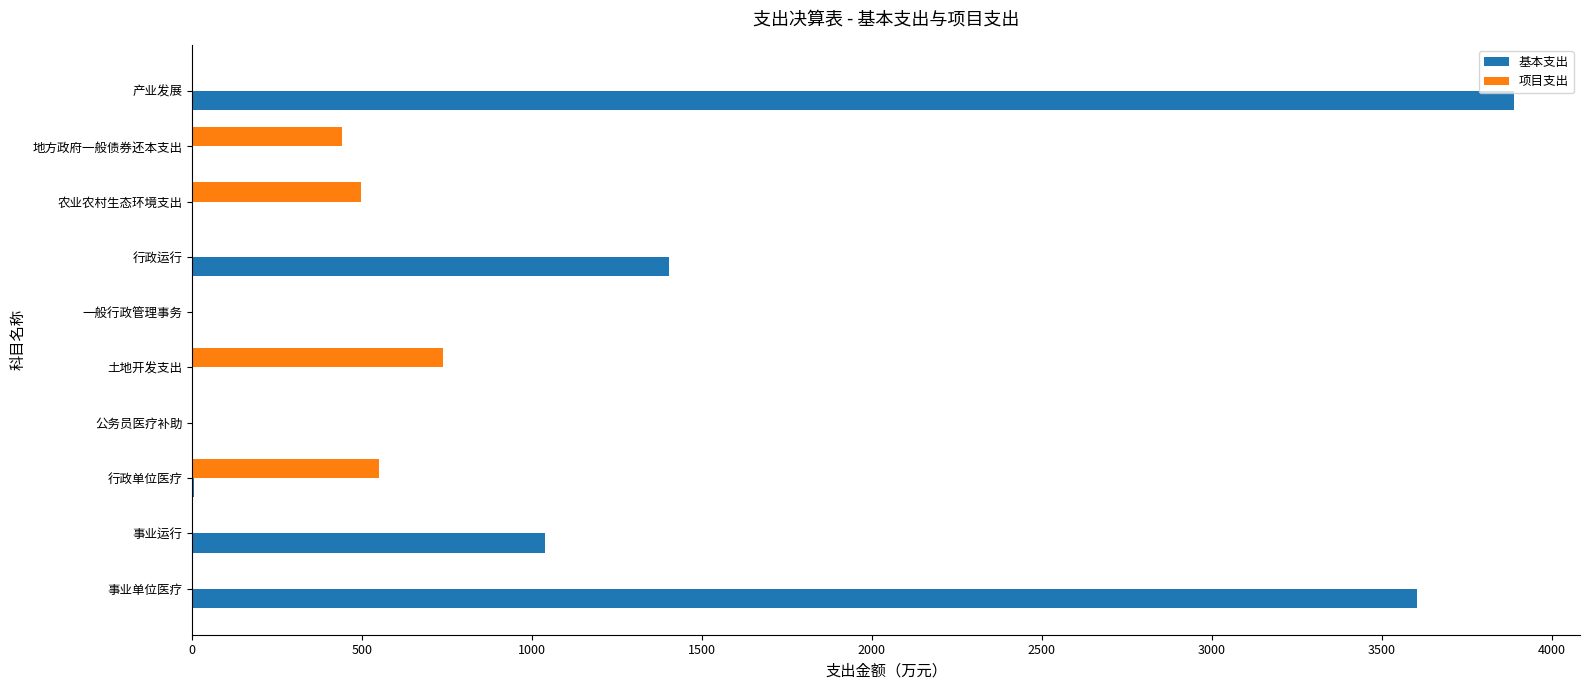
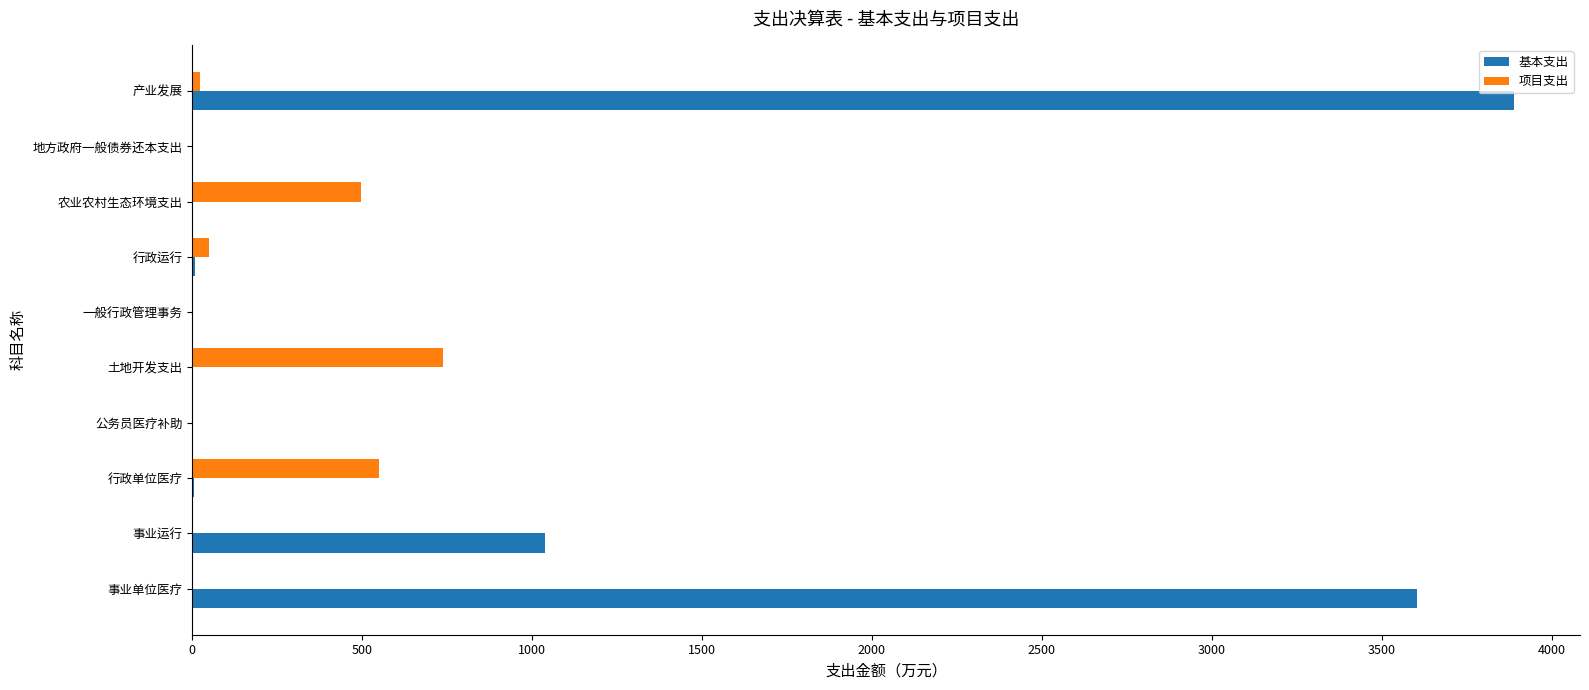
项目支出, 产业发展: 0 -> 20
项目支出, 地方政府一般债券还本支出: 440 -> 0
项目支出, 行政运行: 0 -> 50
基本支出, 行政运行: 1400 -> 10
